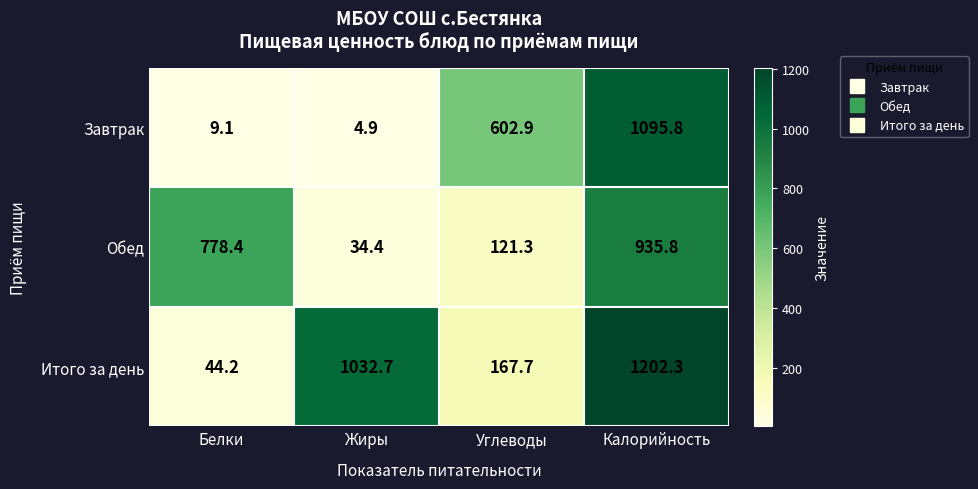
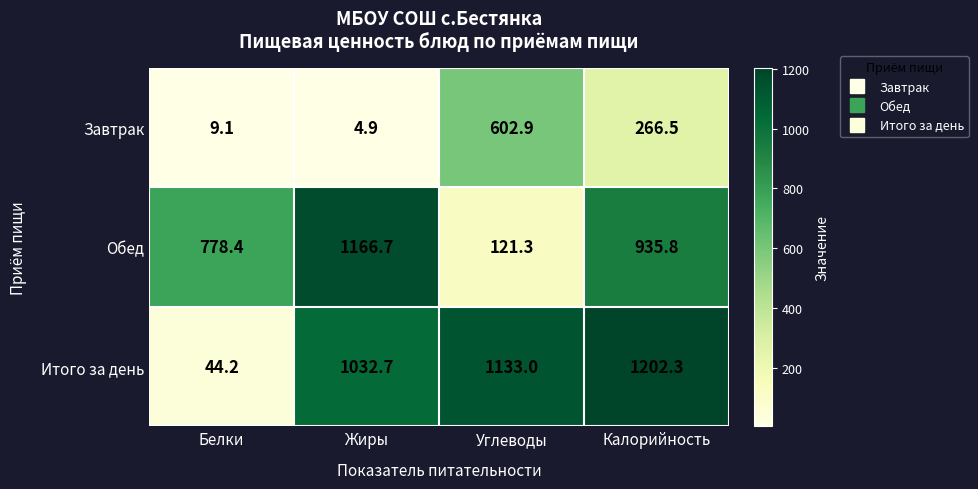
Завтрак, Калорийность: 1095.8 -> 266.5
Обед, Жиры: 34.4 -> 1166.7
Итого за день, Углеводы: 167.7 -> 1133.0
